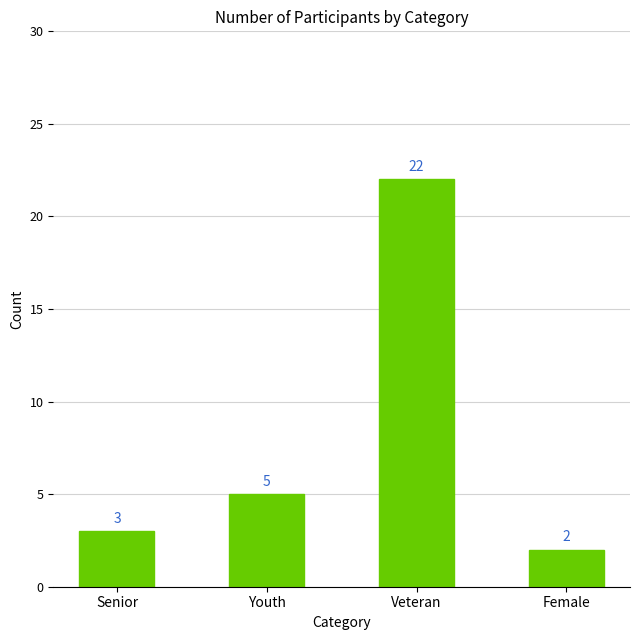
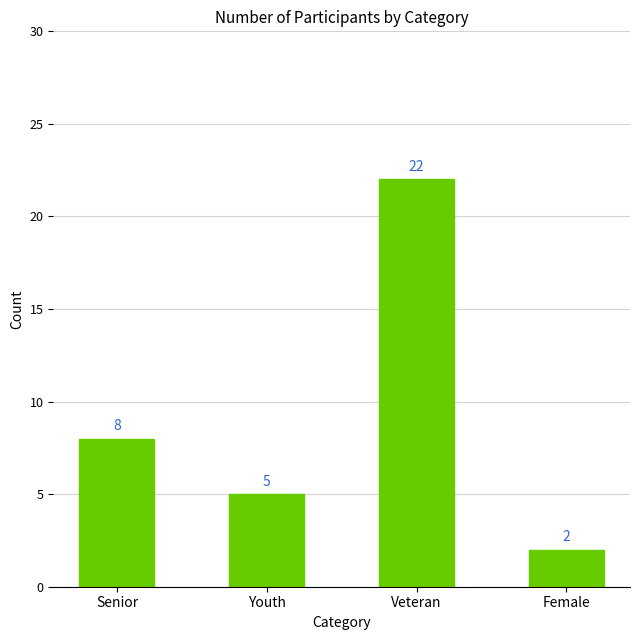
Senior: 3 -> 8
